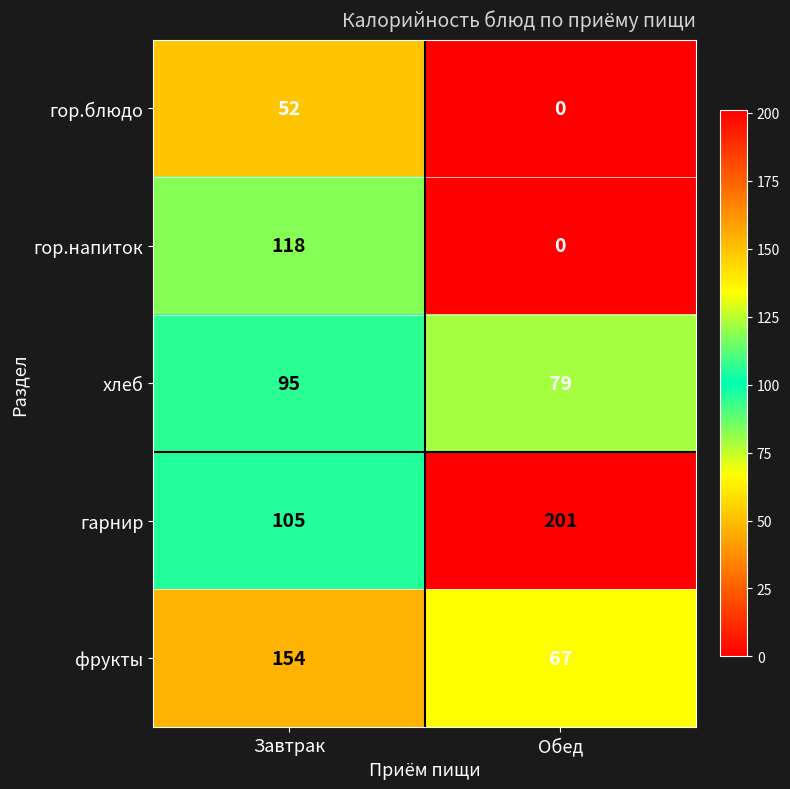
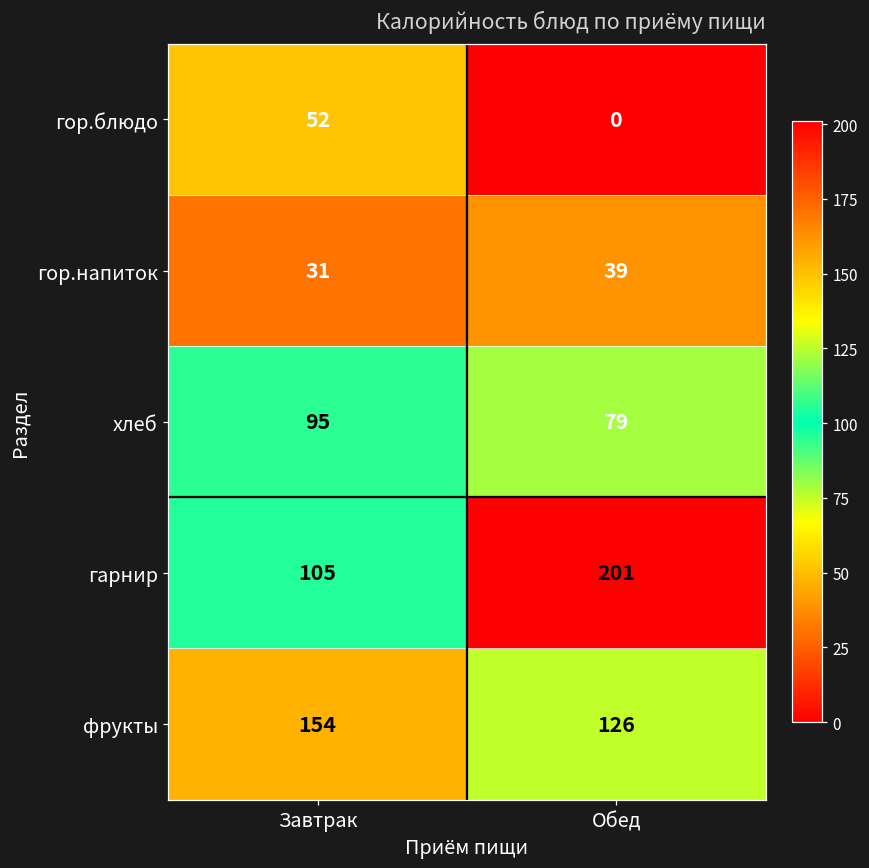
гор.напиток, Завтрак: 118 -> 31
гор.напиток, Обед: 0 -> 39
фрукты, Обед: 67 -> 126
